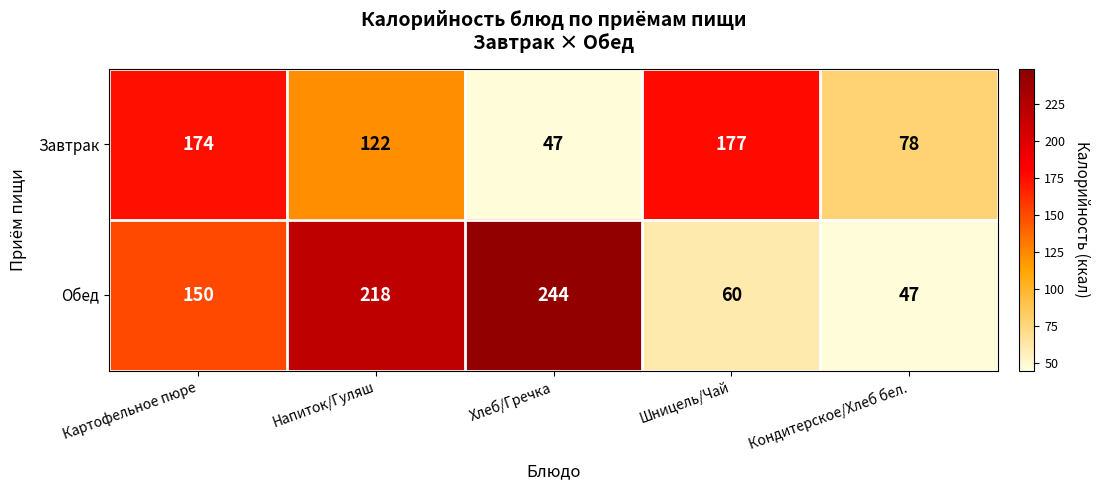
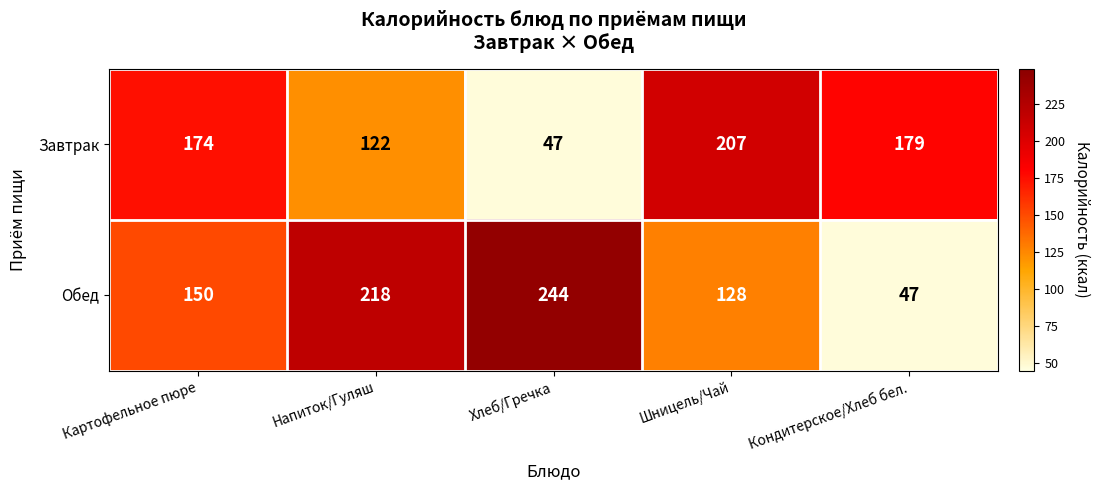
Завтрак, Шницель/Чай: 177 -> 207
Завтрак, Кондитерское/Хлеб бел.: 78 -> 179
Обед, Шницель/Чай: 60 -> 128
